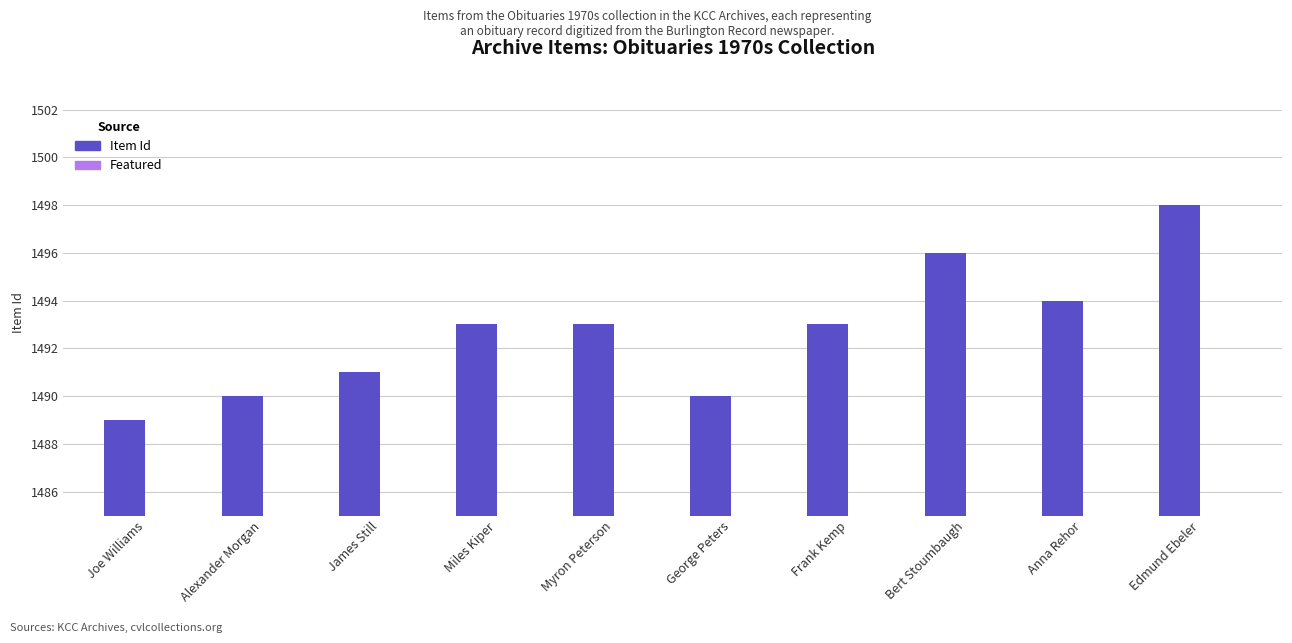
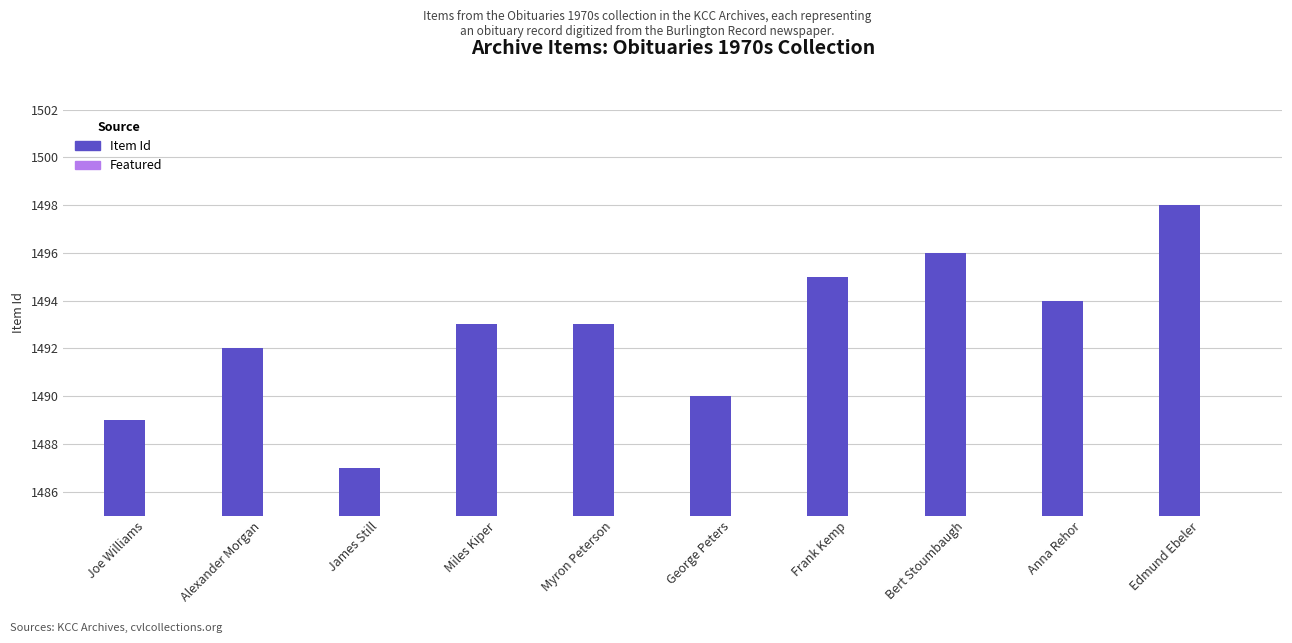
Item Id, Alexander Morgan: 1490 -> 1492
Item Id, James Still: 1491 -> 1487
Item Id, Frank Kemp: 1493 -> 1495
